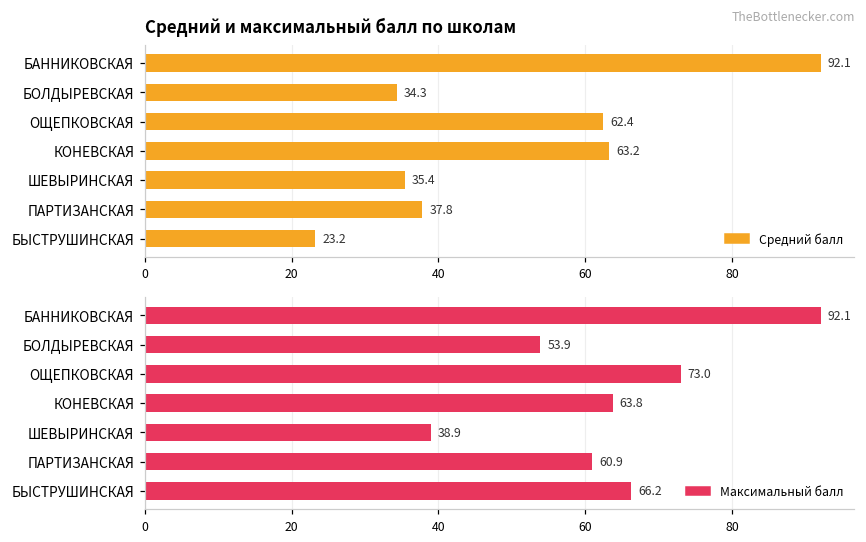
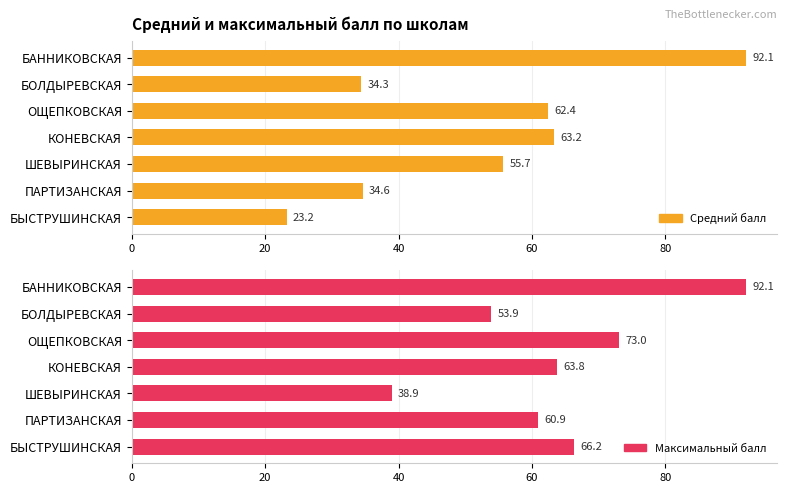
Средний и максимальный балл по школам, ШЕВЫРИНСКАЯ: 35.4 -> 55.7
Средний и максимальный балл по школам, ПАРТИЗАНСКАЯ: 37.8 -> 34.6
